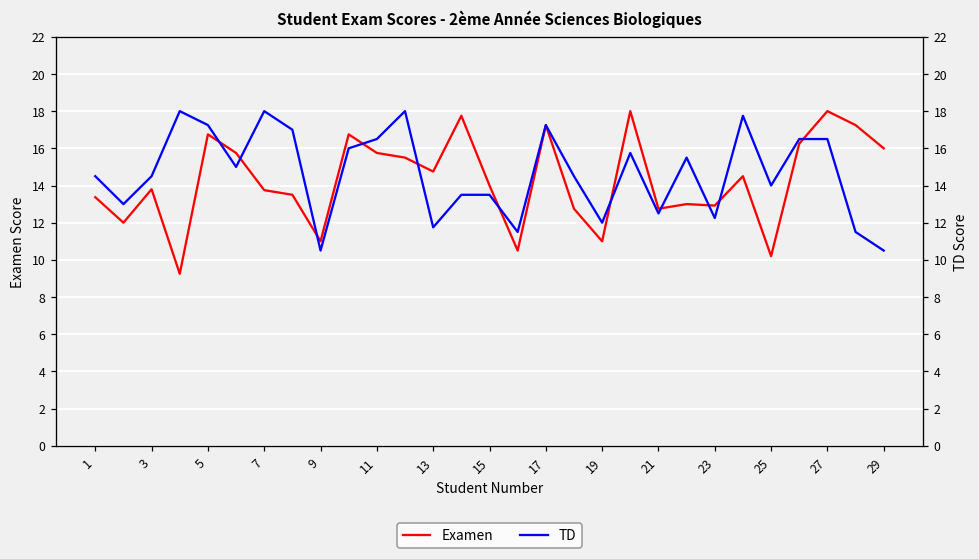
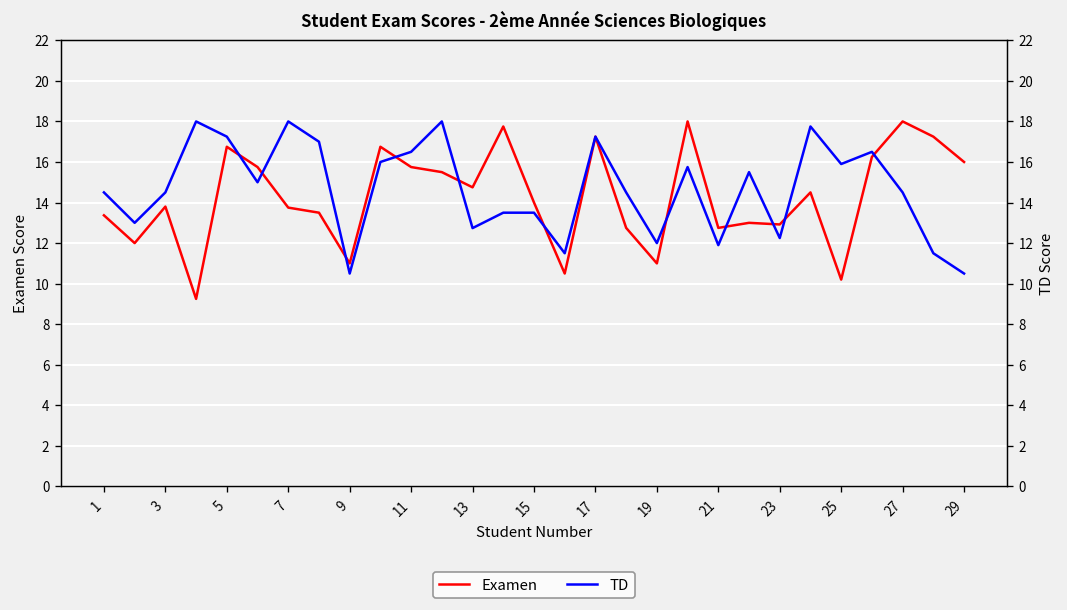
TD, 13: 11.8 -> 12.7
TD, 21: 12.5 -> 11.9
TD, 25: 14.0 -> 15.9
TD, 27: 16.5 -> 14.5
